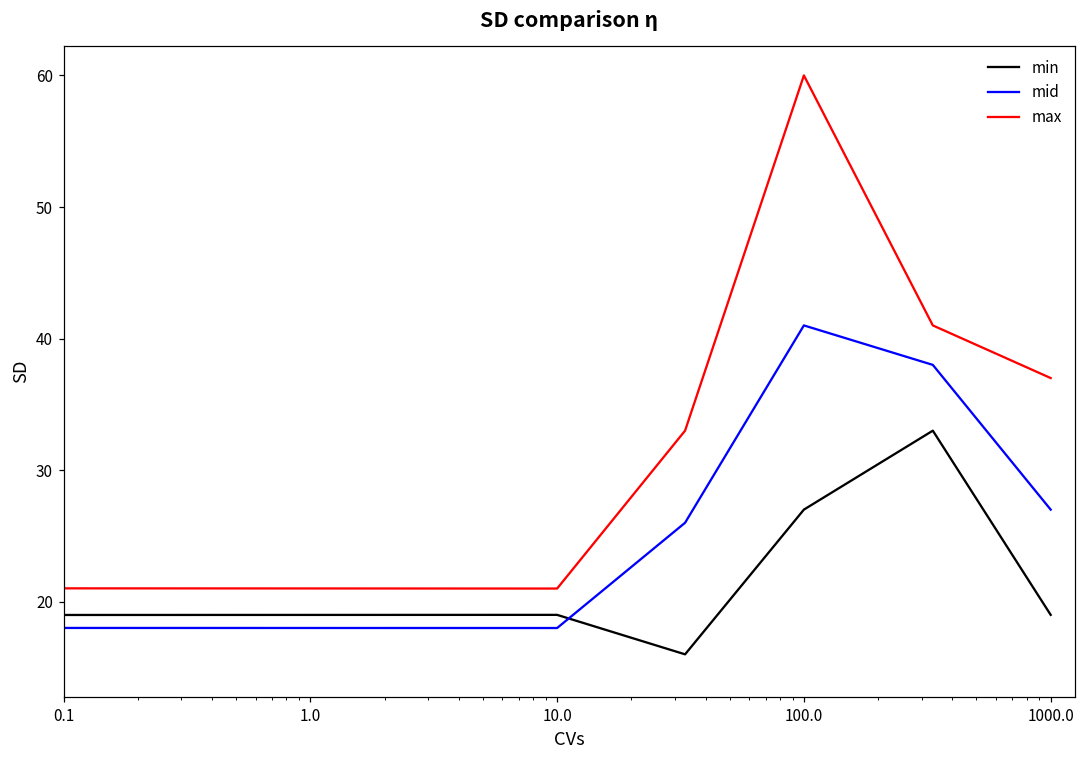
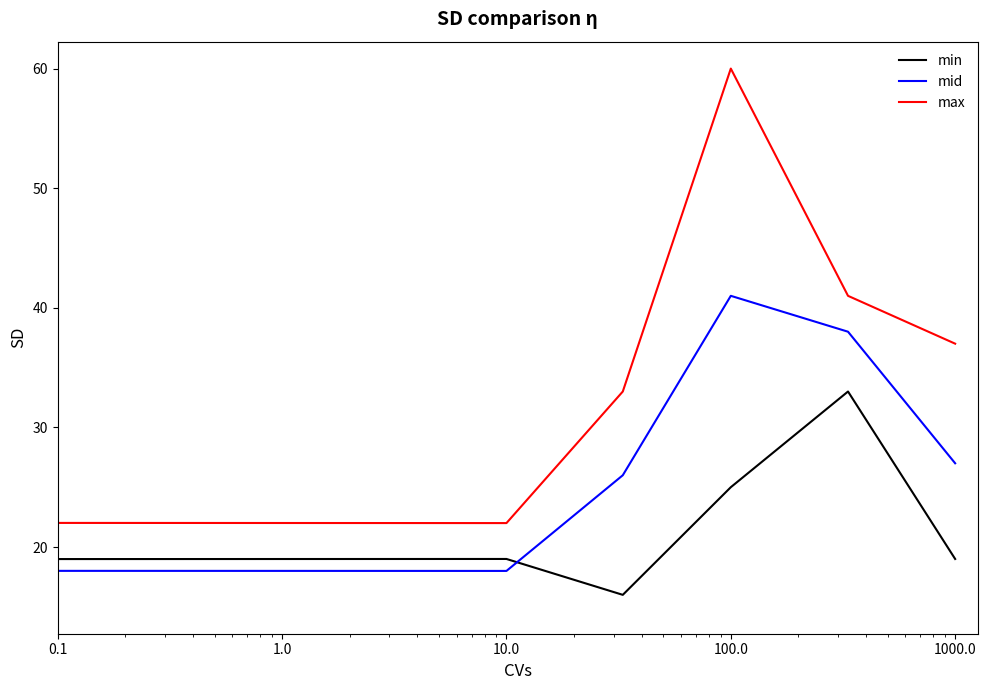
max, 10.0: 21 -> 22
min, 100.0: 27 -> 25
